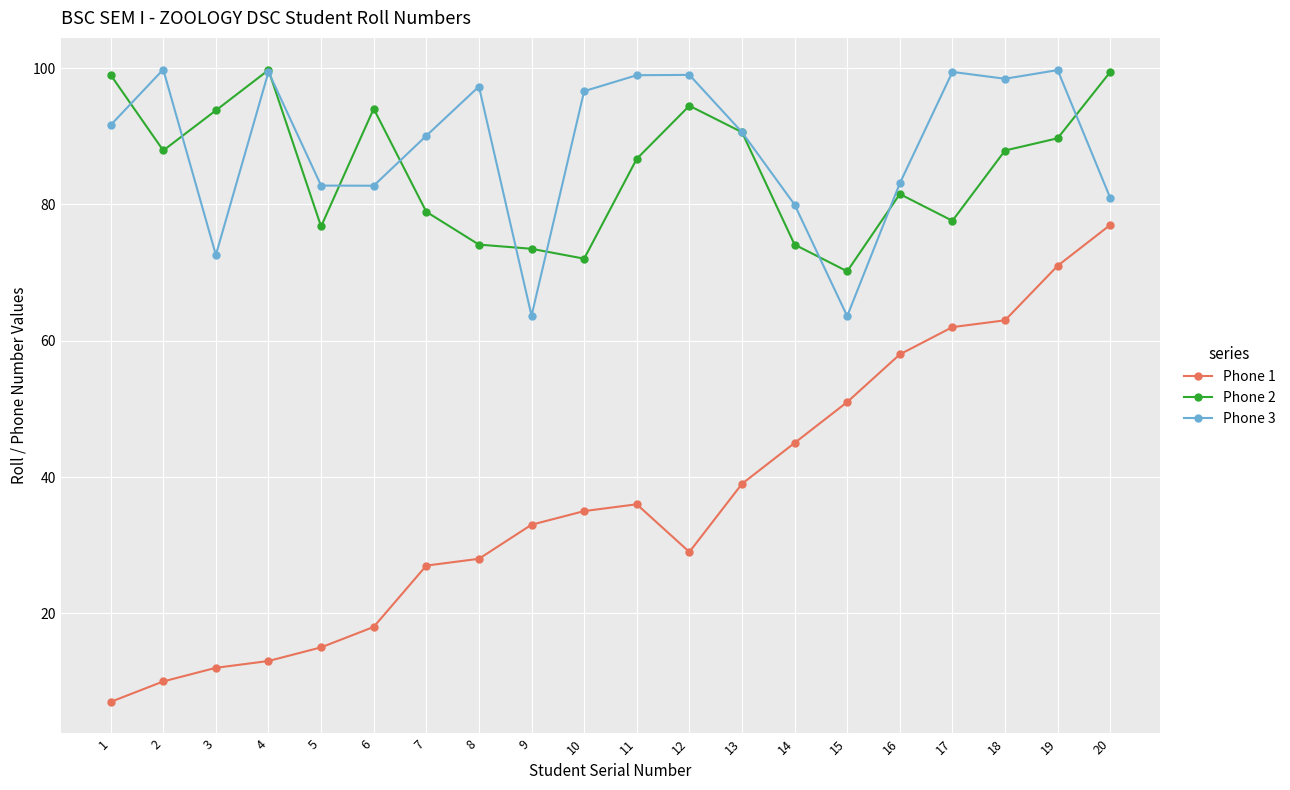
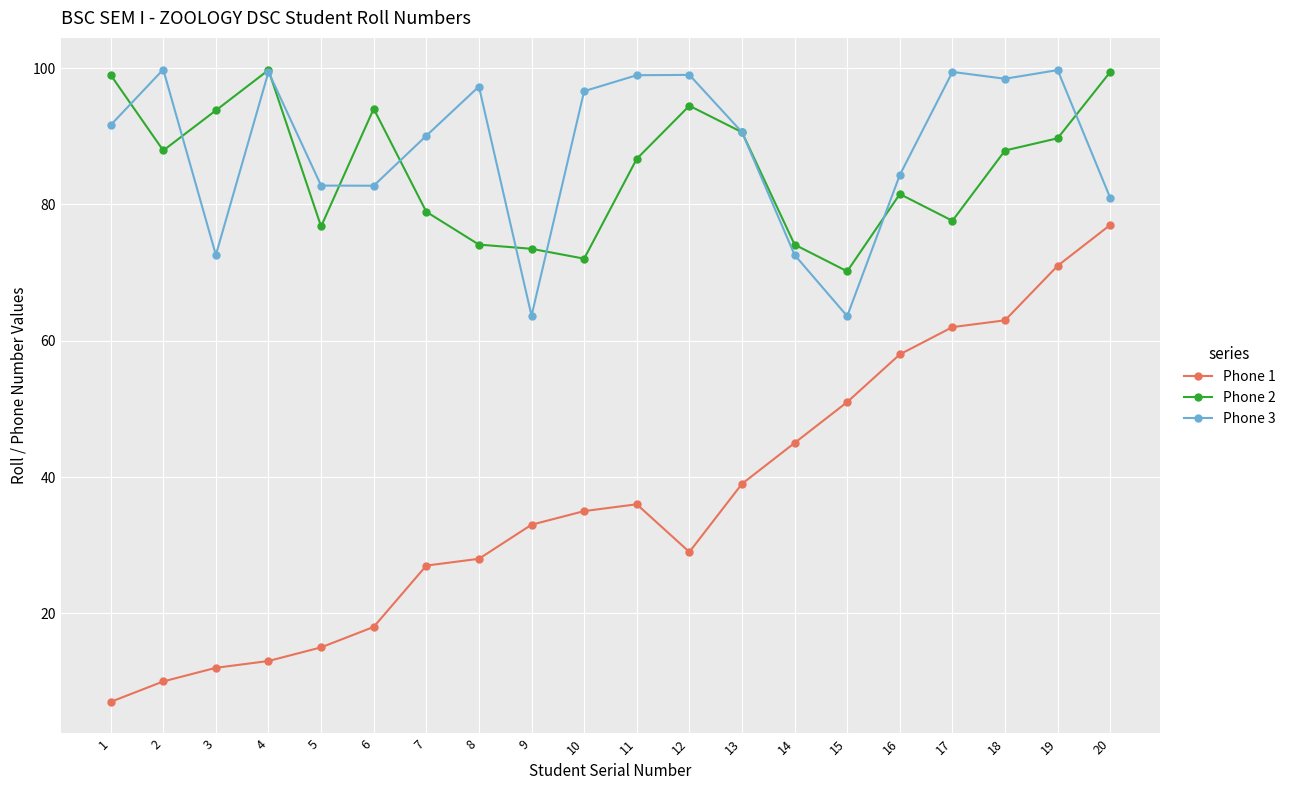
Phone 3, 14: 80 -> 73
Phone 3, 16: 83 -> 84
